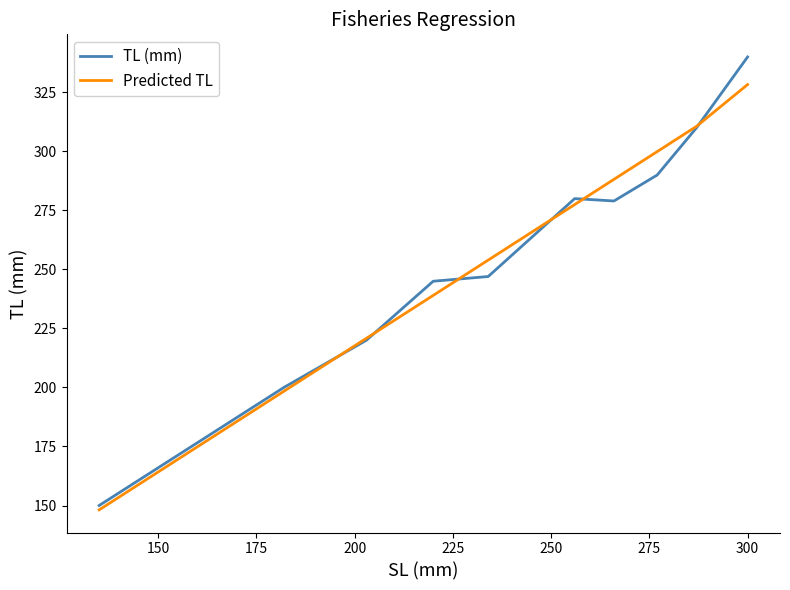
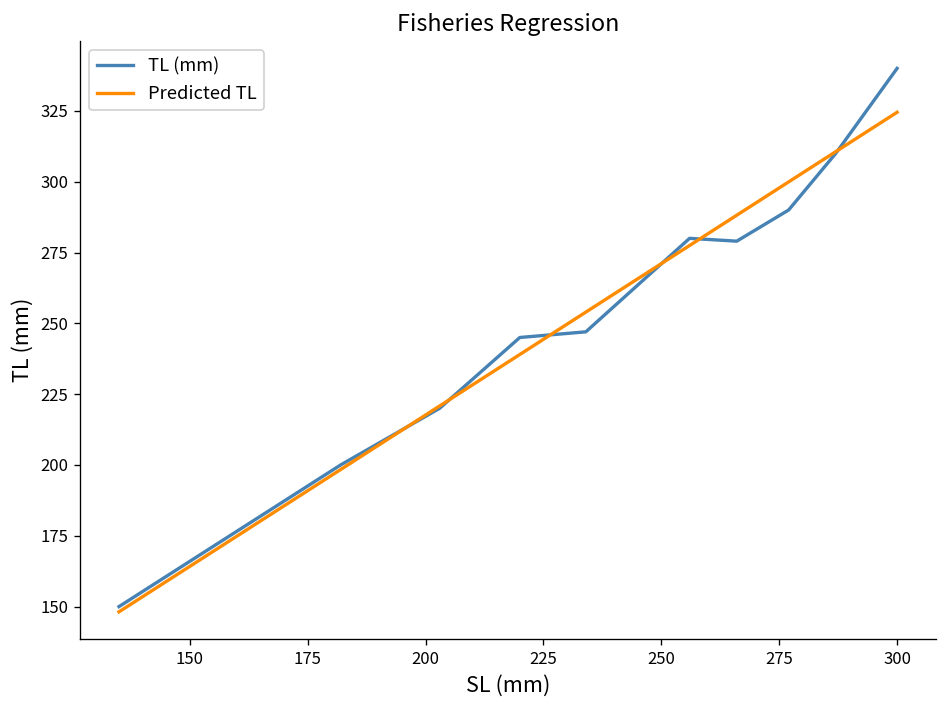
Predicted TL, 300: 328 -> 325
